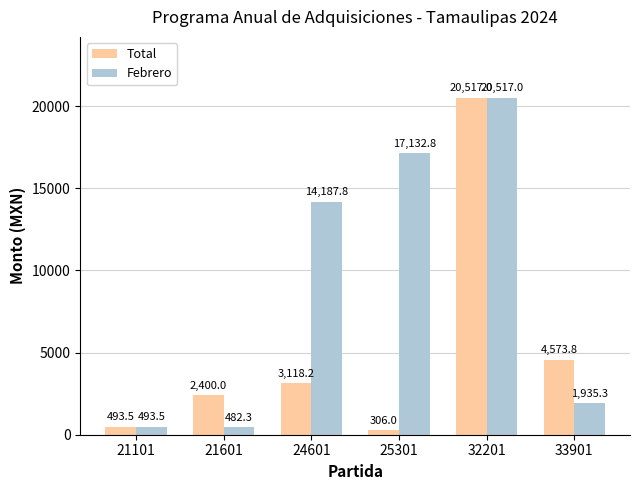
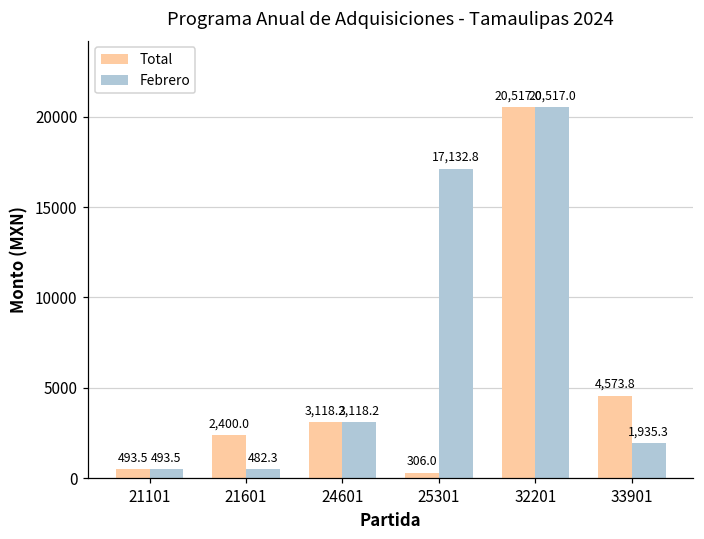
Febrero, 24601: 14,187.8 -> 3,118.2
